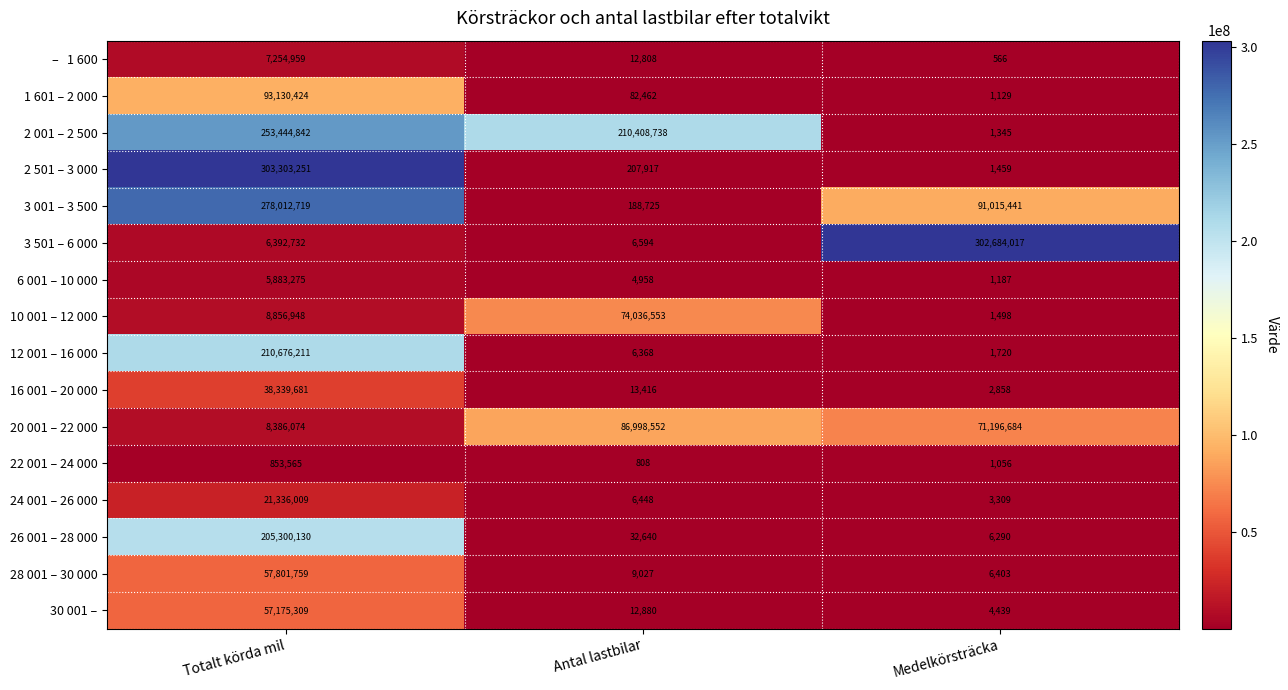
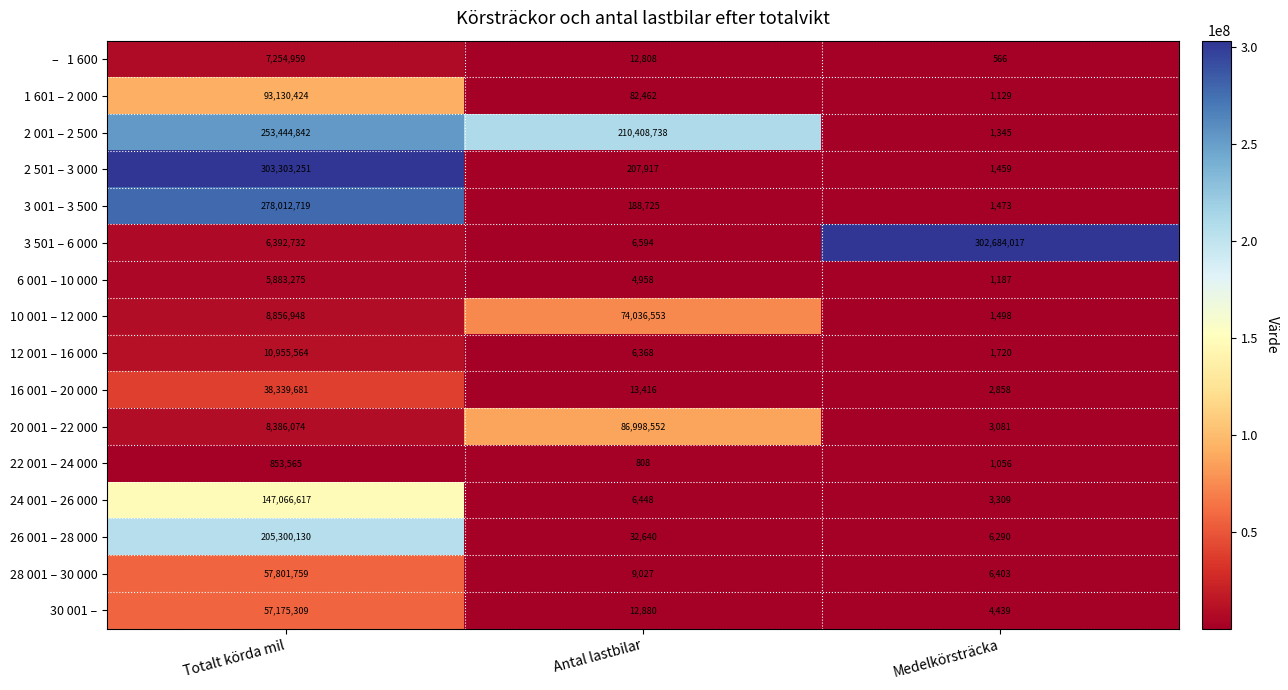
3 001 – 3 500, Medelkörsträcka: 91,015,441 -> 1,473
12 001 – 16 000, Totalt körda mil: 210,676,211 -> 10,955,564
20 001 – 22 000, Medelkörsträcka: 71,196,684 -> 3,081
24 001 – 26 000, Totalt körda mil: 21,336,009 -> 147,066,617
